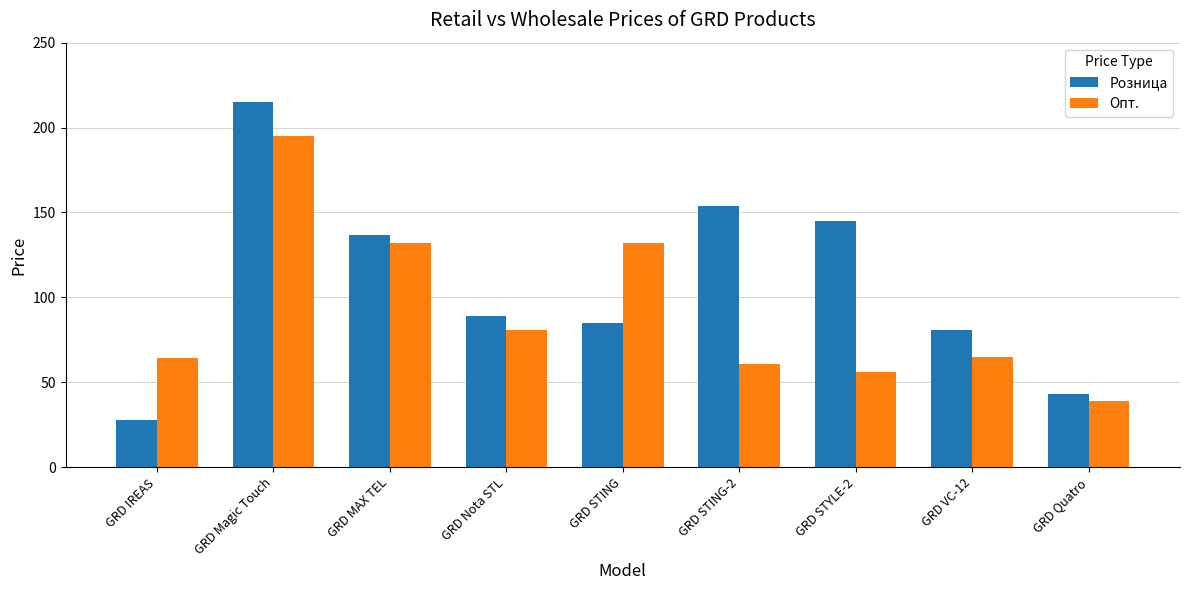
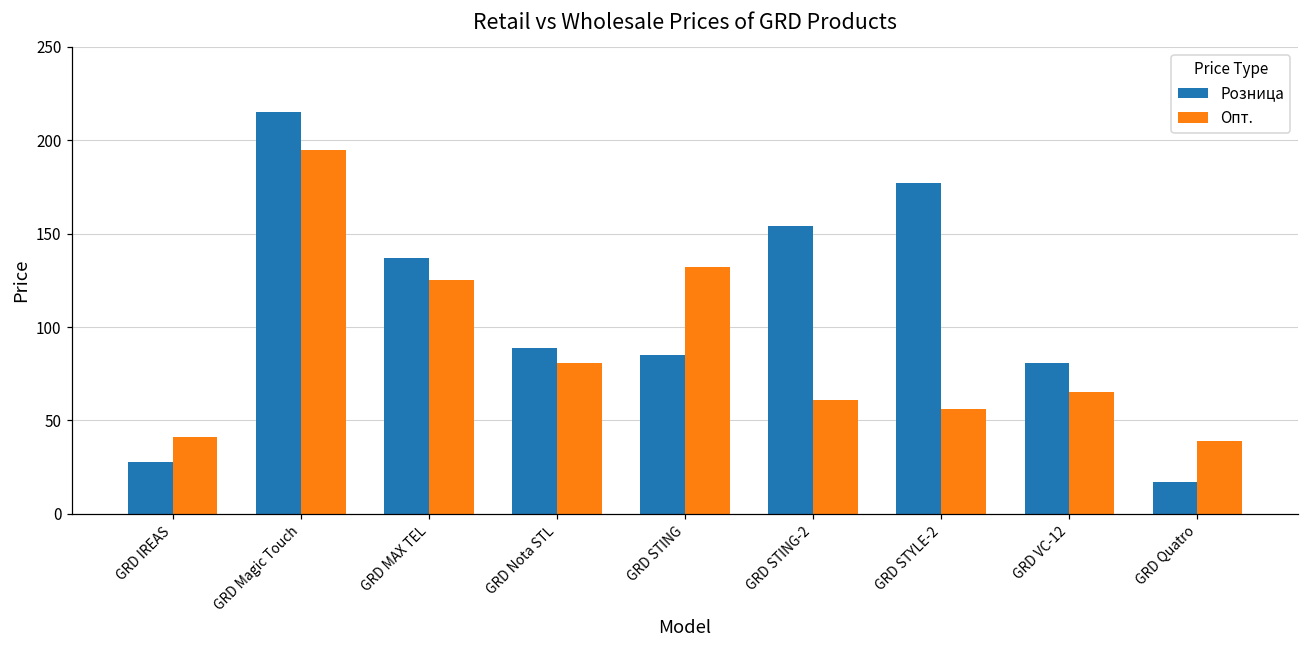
Опт., GRD IREAS: 64 -> 41
Опт., GRD MAX TEL: 132 -> 125
Розница, GRD STYLE-2: 145 -> 177
Розница, GRD Quatro: 43 -> 17
